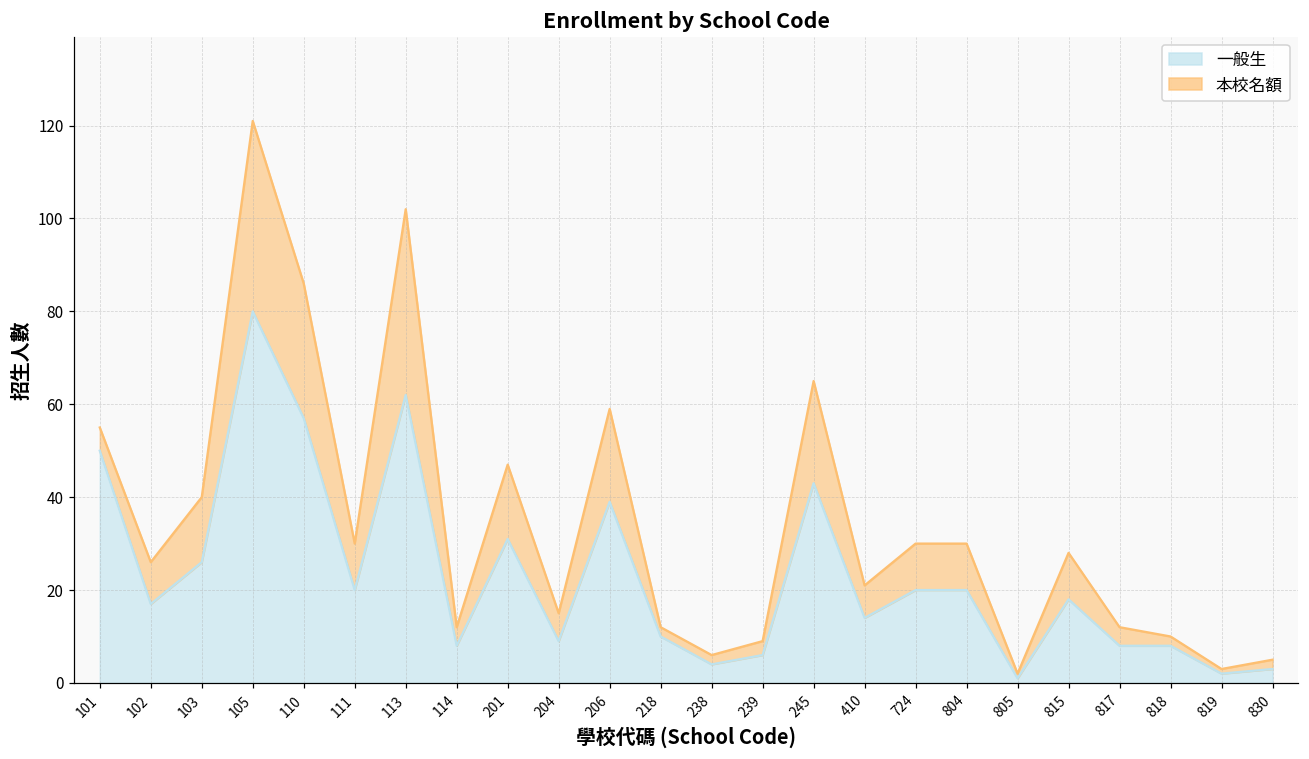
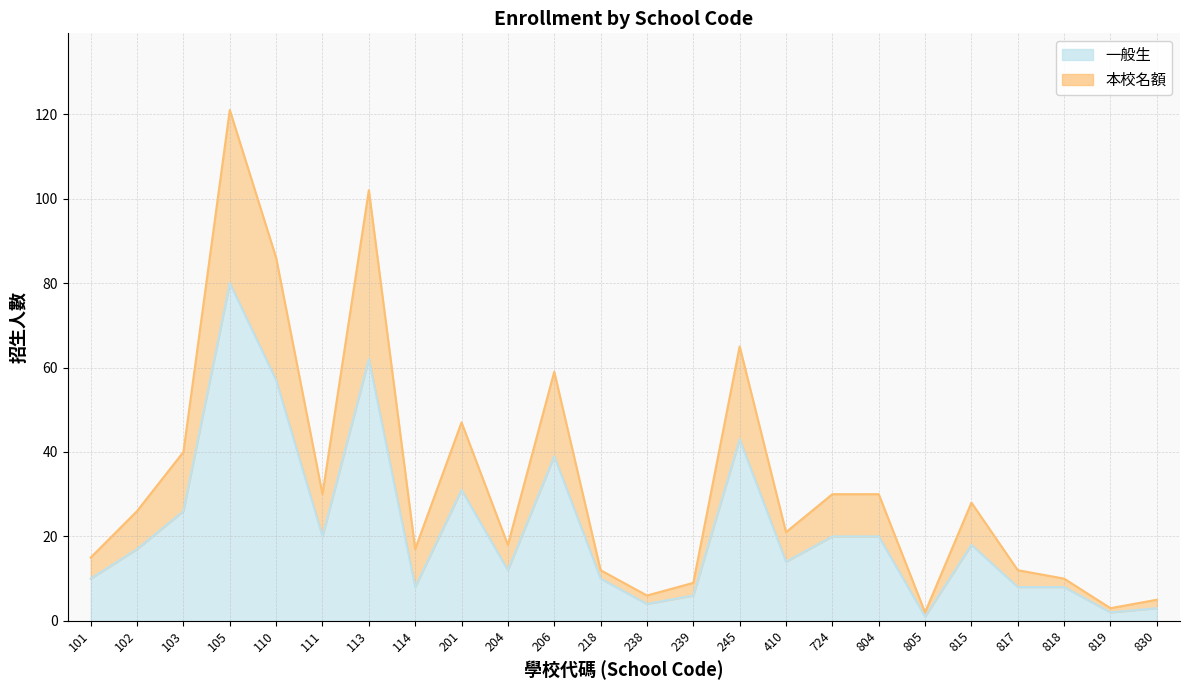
一般生, 101: 50 -> 10
本校名額, 114: 4 -> 9
一般生, 204: 9 -> 12
